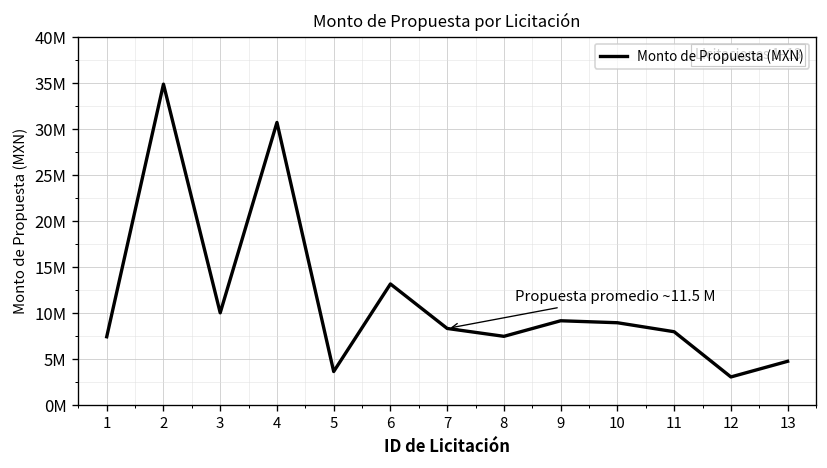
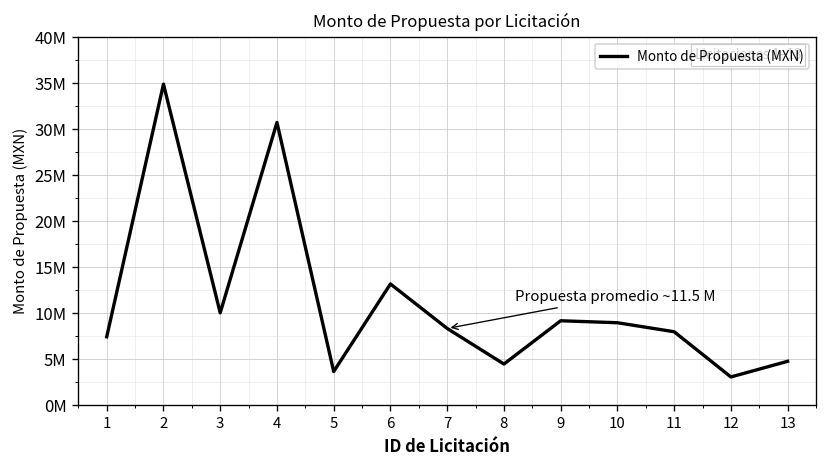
8: 7000000 -> 4000000
